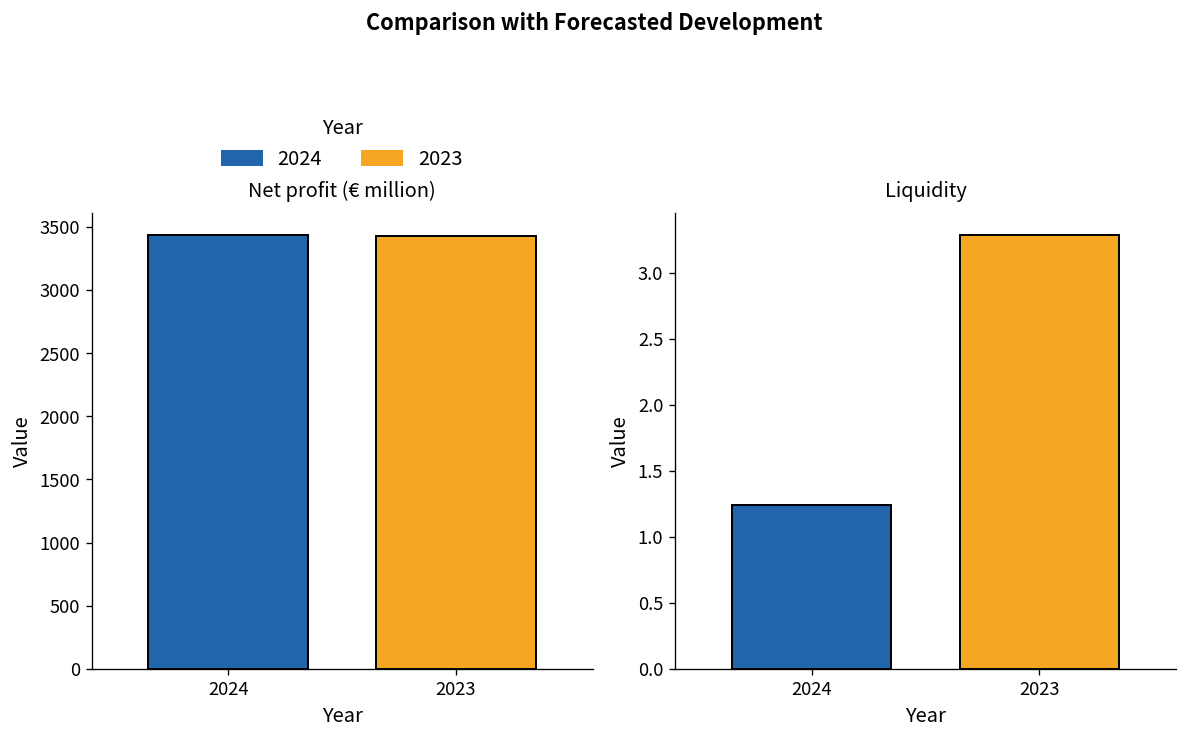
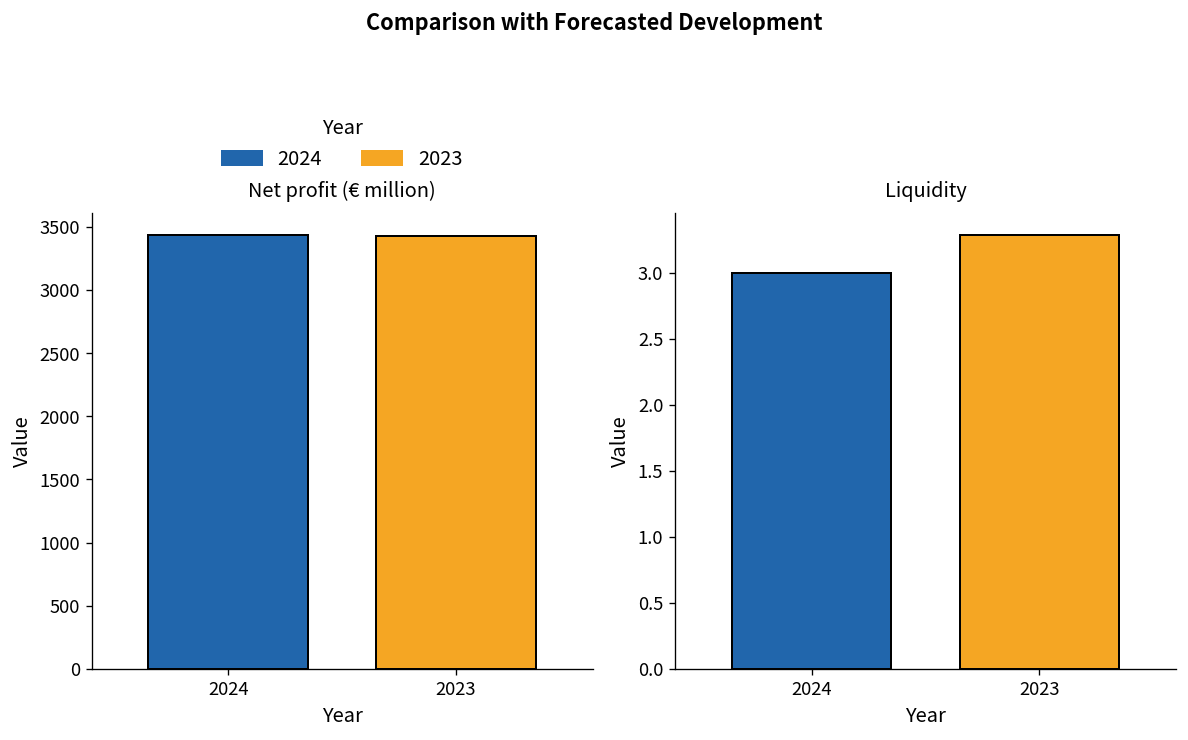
Liquidity, 2024: 1.24 -> 3.00
